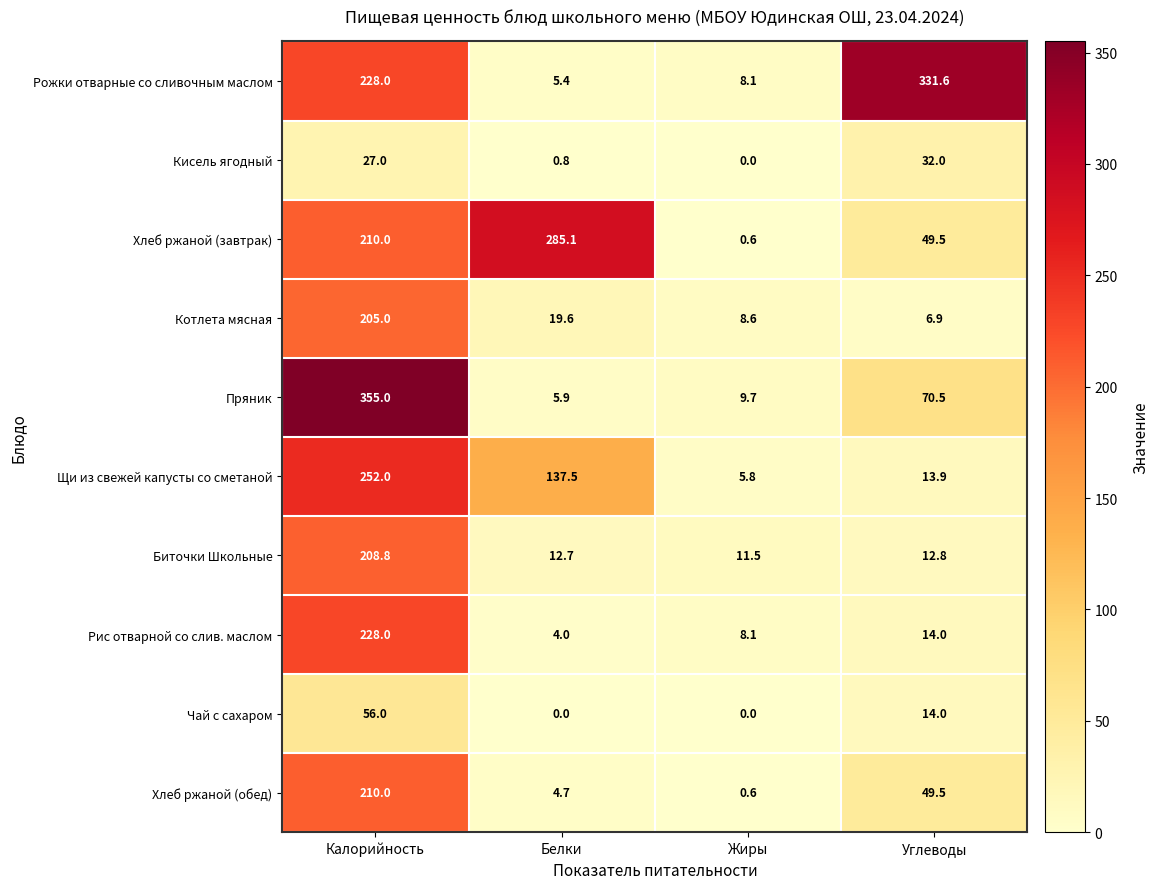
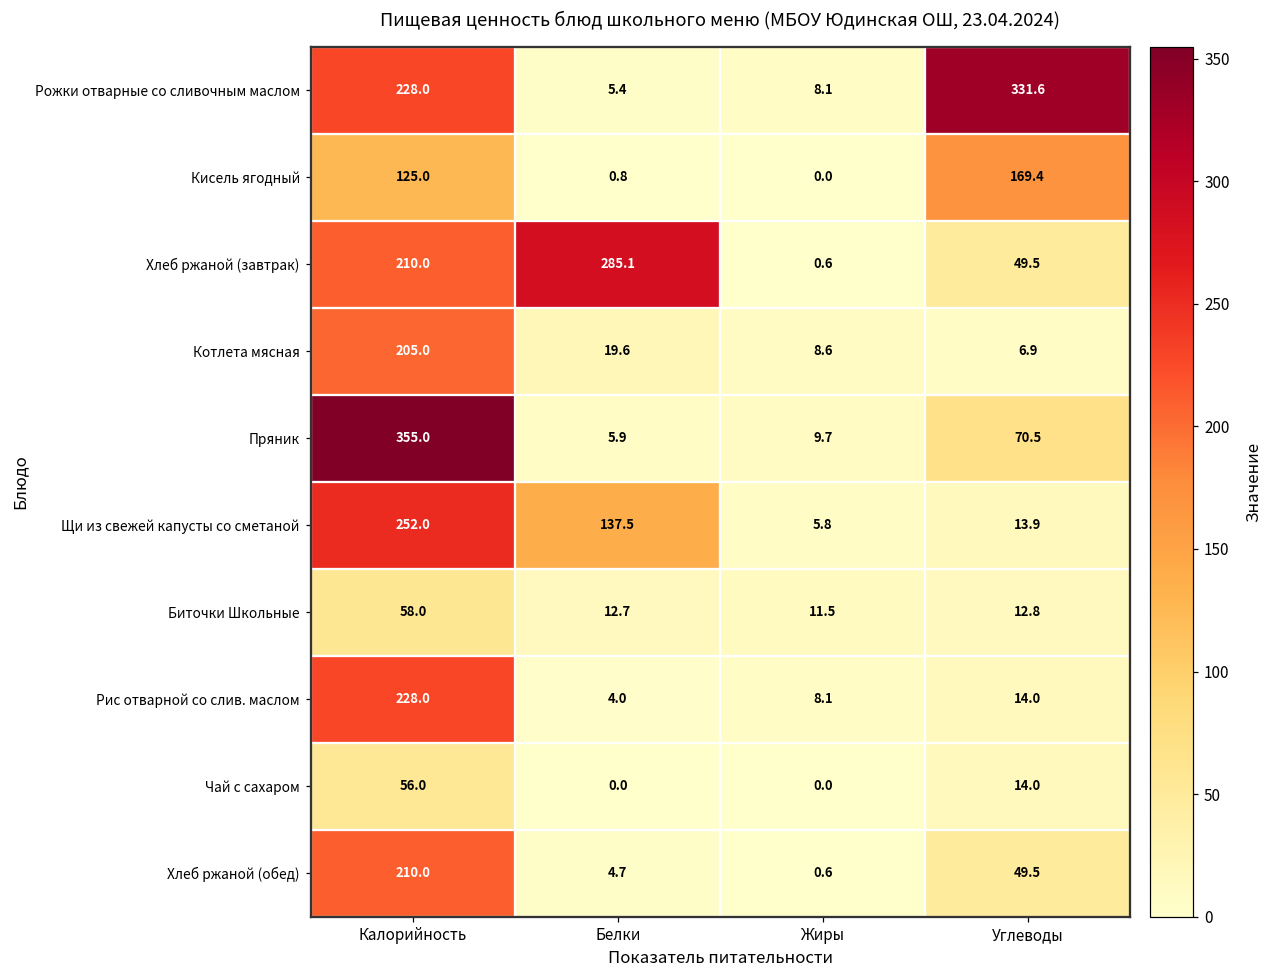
Кисель ягодный, Калорийность: 27.0 -> 125.0
Кисель ягодный, Углеводы: 32.0 -> 169.4
Биточки Школьные, Калорийность: 208.8 -> 58.0
